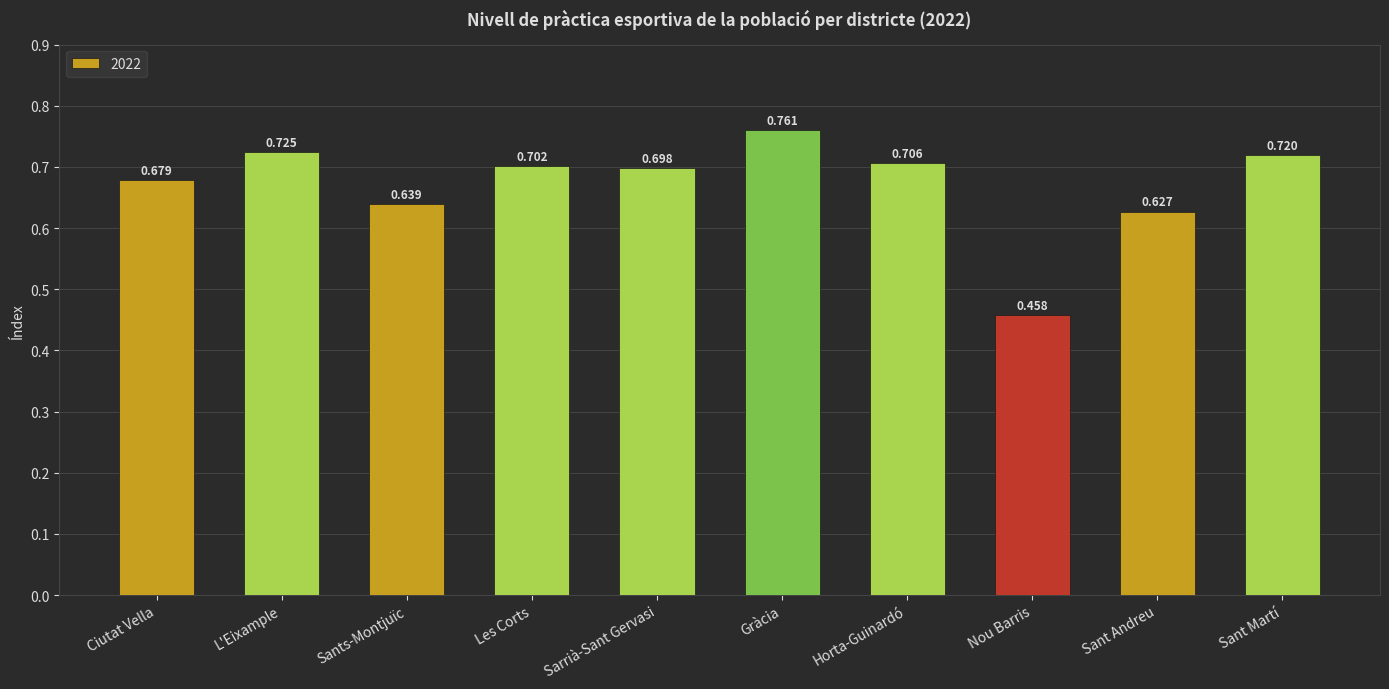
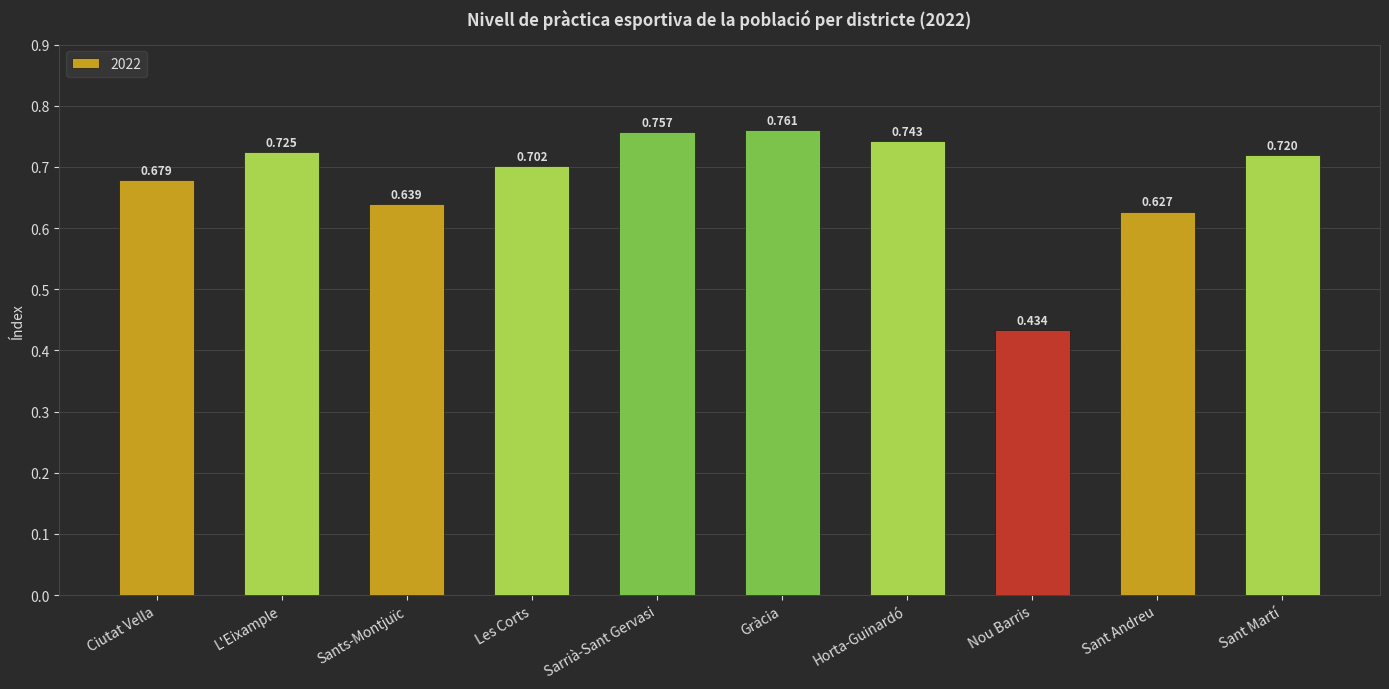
Sarrià-Sant Gervasi: 0.698 -> 0.757
Horta-Guinardó: 0.706 -> 0.743
Nou Barris: 0.458 -> 0.434
